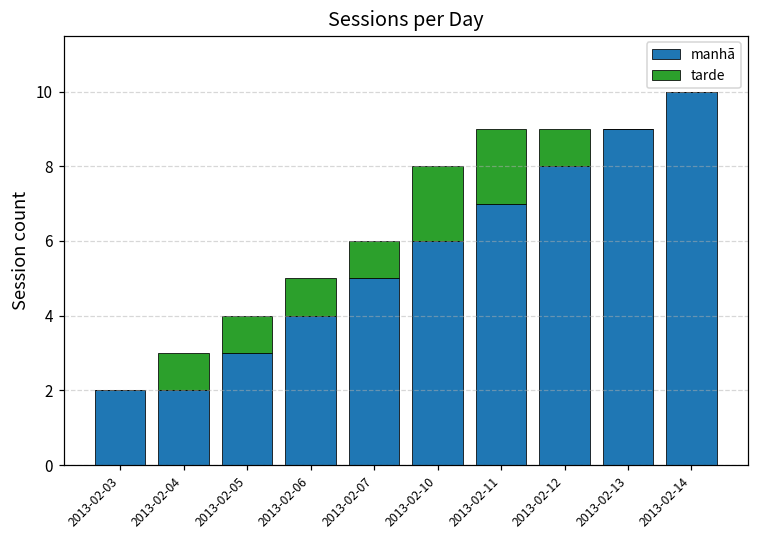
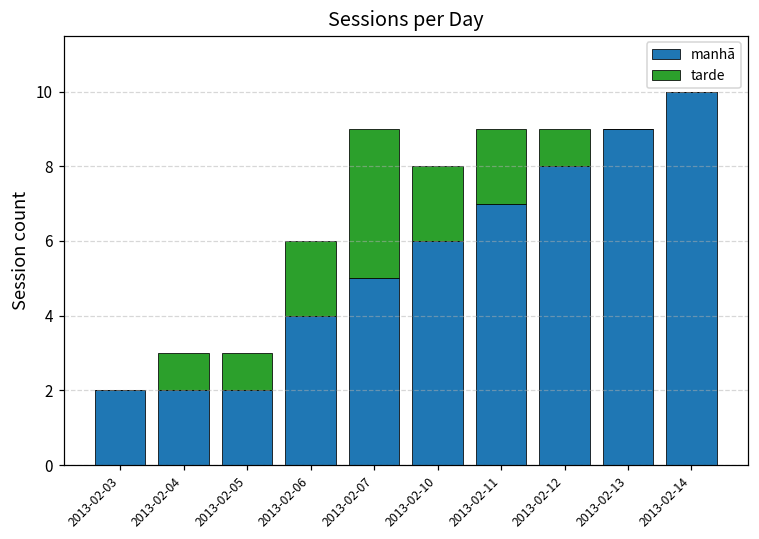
manhã, 2013-02-05: 3 -> 2
tarde, 2013-02-06: 1 -> 2
tarde, 2013-02-07: 1 -> 4
